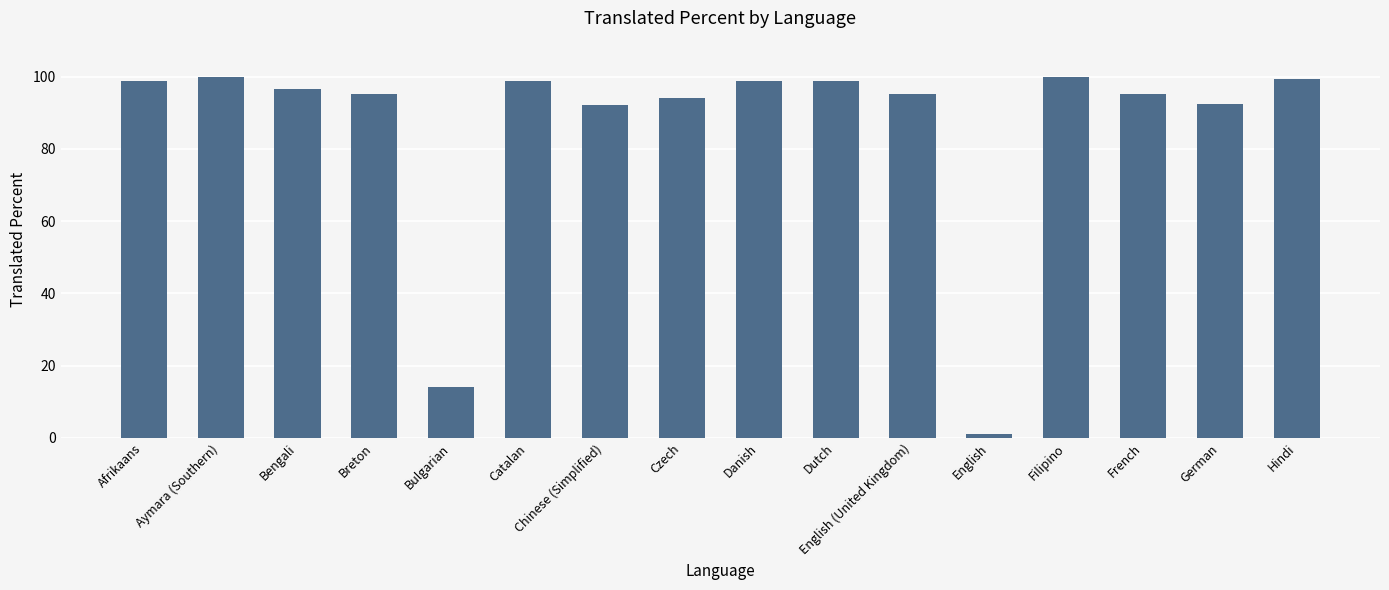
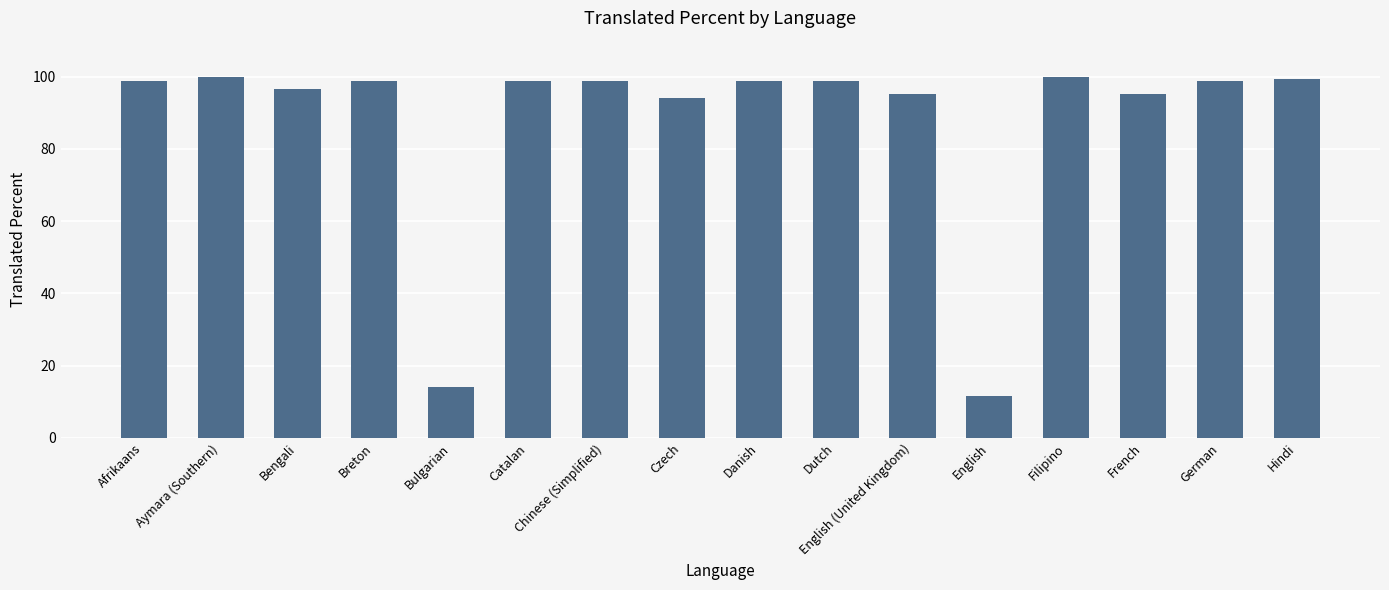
Breton: 95 -> 99
Chinese (Simplified): 92 -> 99
English: 1 -> 12
German: 92 -> 99
